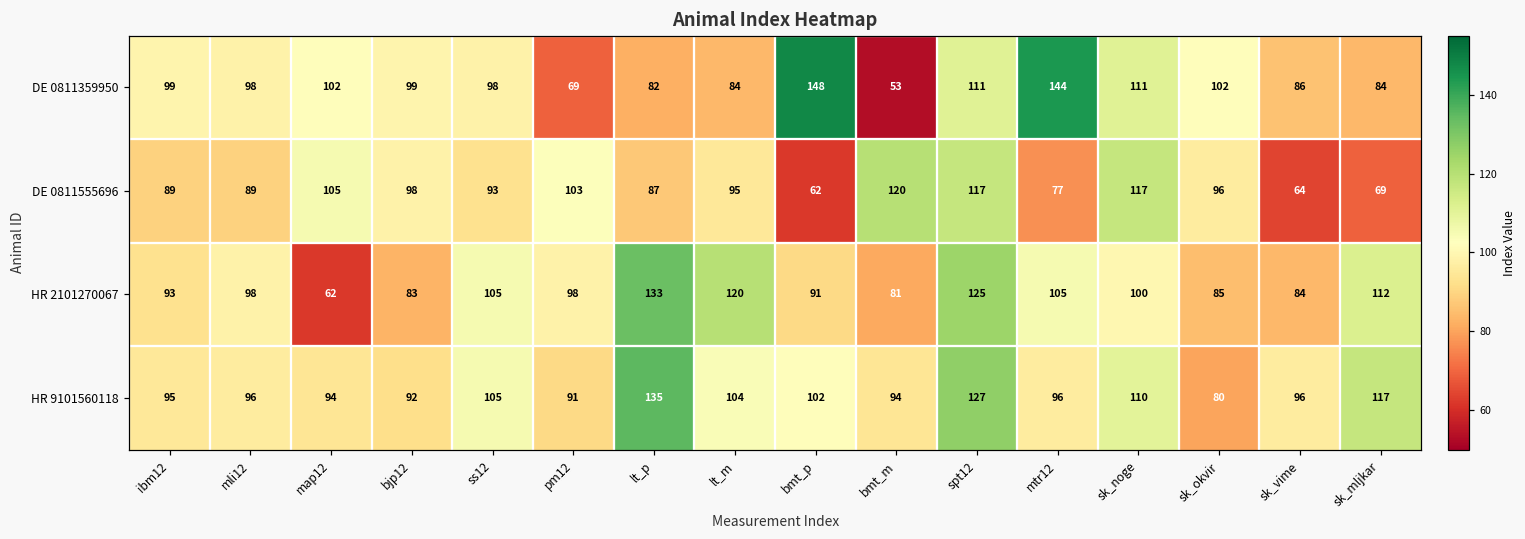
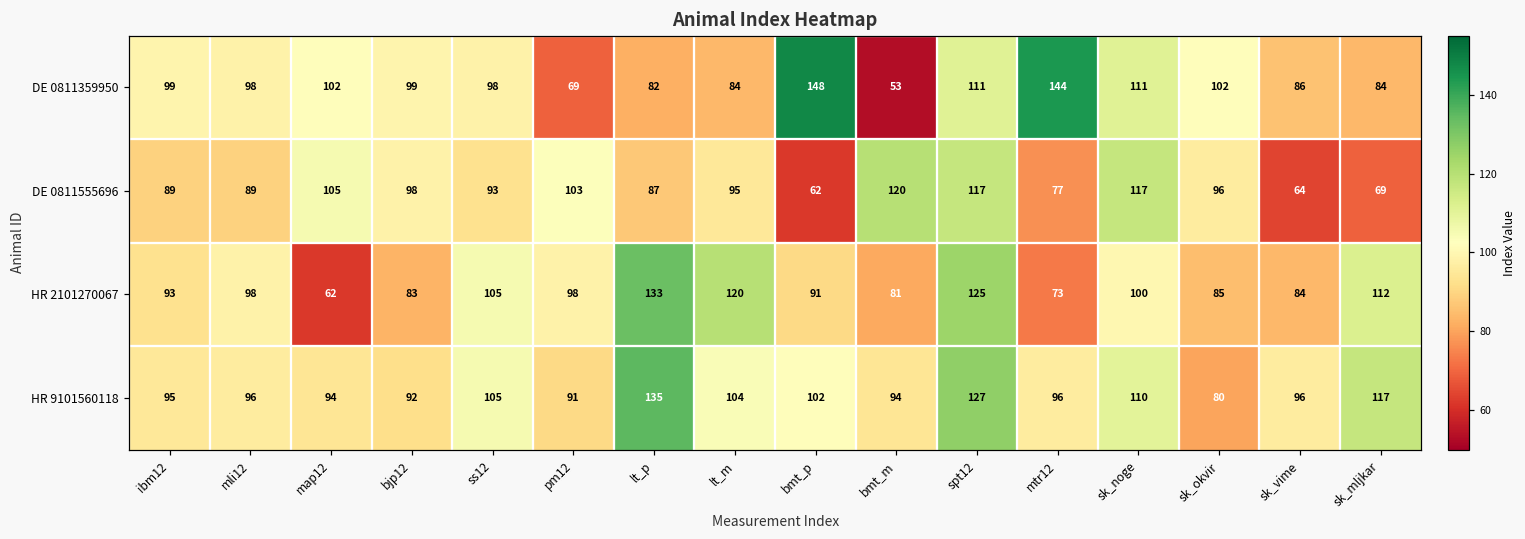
HR 2101270067, mtr12: 105 -> 73
